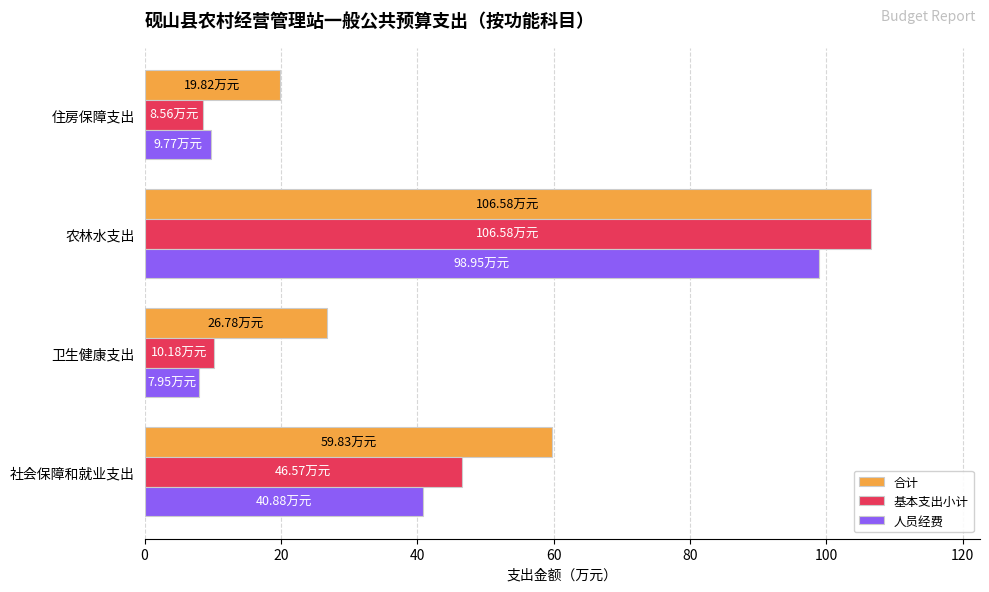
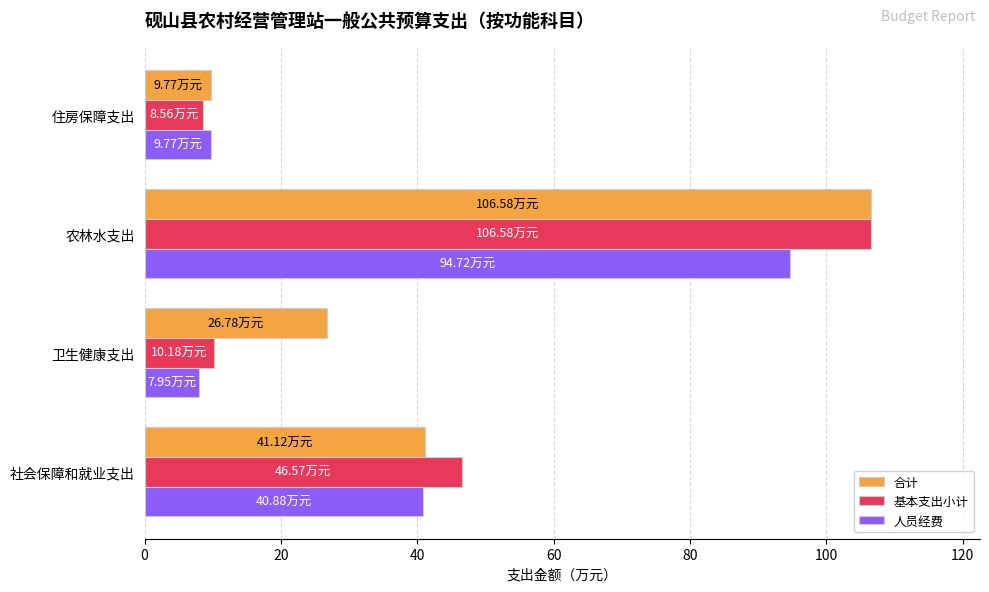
合计, 住房保障支出: 19.82 -> 9.77
人员经费, 农林水支出: 98.95 -> 94.72
合计, 社会保障和就业支出: 59.83 -> 41.12
